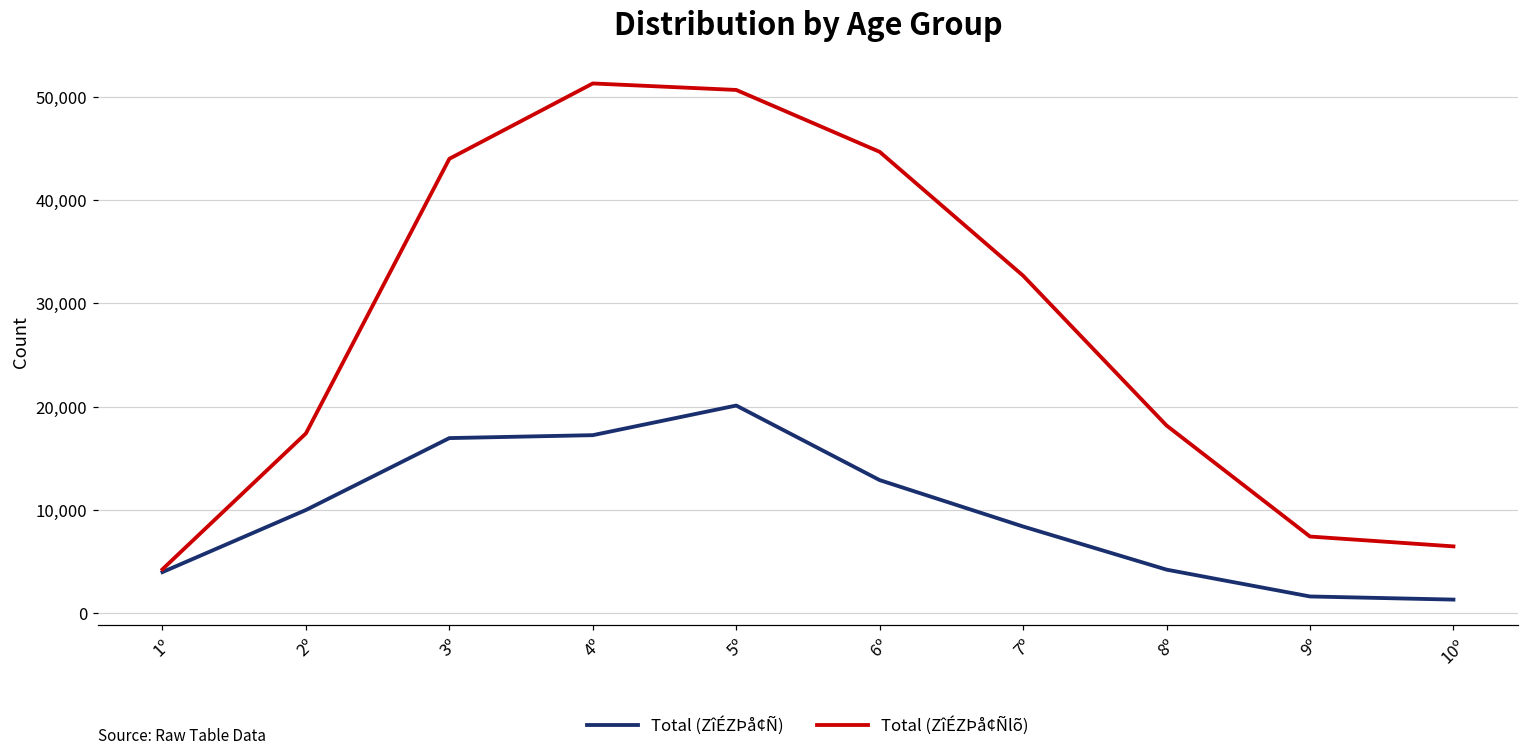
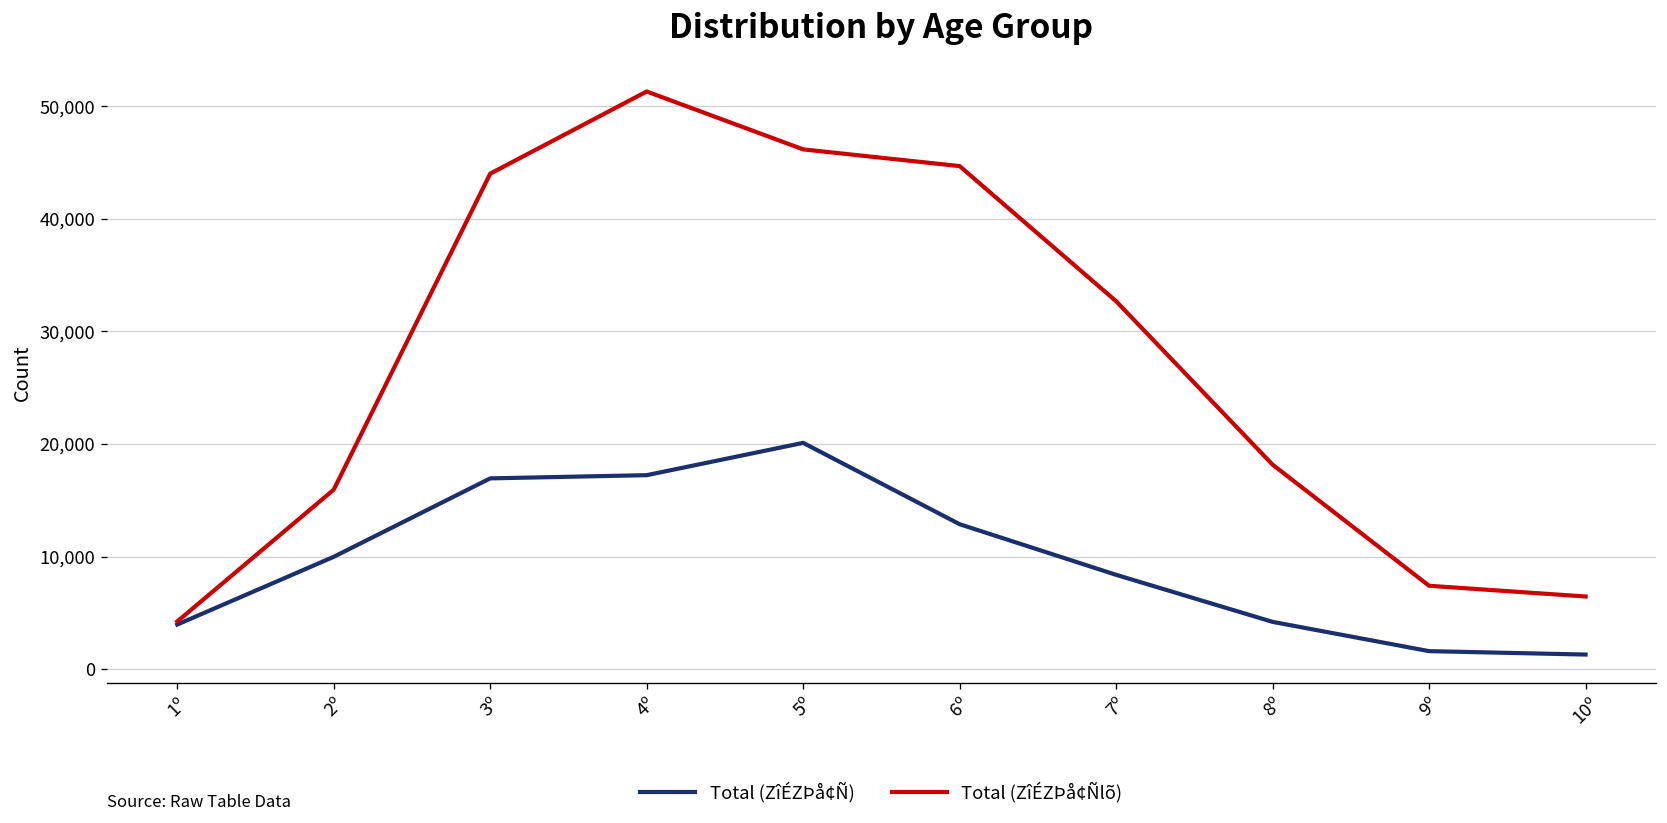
Total (ZîÉZÞå¢Ñlõ), 2º: 17,000 -> 16,000
Total (ZîÉZÞå¢Ñlõ), 5º: 51,000 -> 46,000
